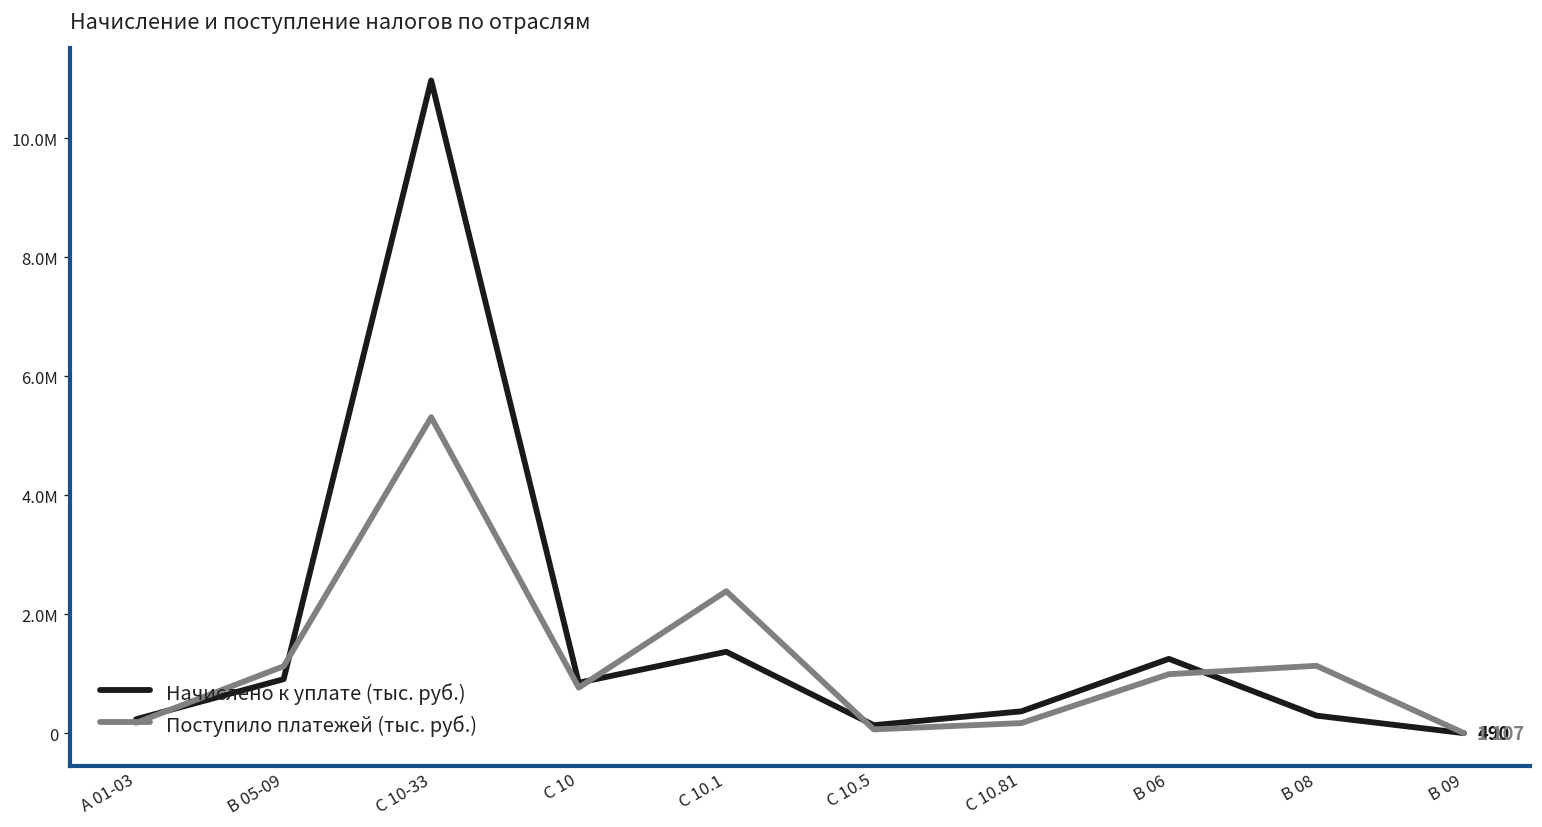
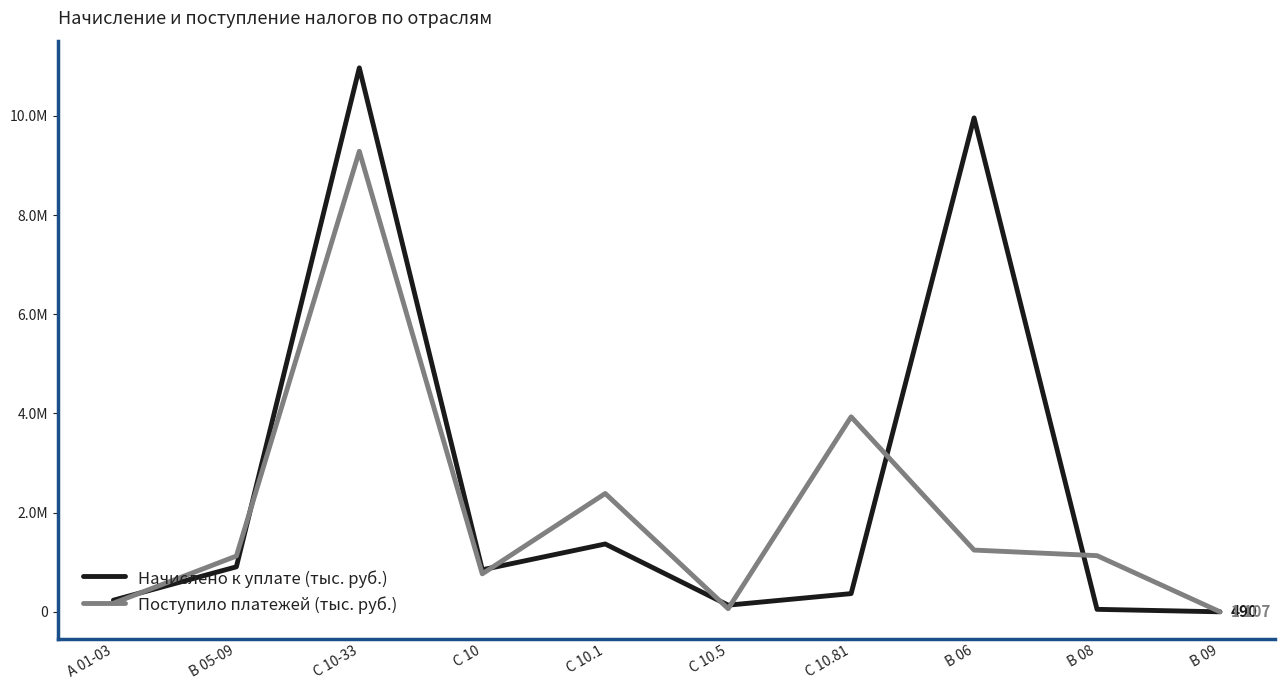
Поступило платежей (тыс. руб.), С 10-33: 5300000 -> 9300000
Поступило платежей (тыс. руб.), С 10.81: 200000 -> 3900000
Начислено к уплате (тыс. руб.), B 06: 1200000 -> 10000000
Поступило платежей (тыс. руб.), B 06: 1000000 -> 1200000
Начислено к уплате (тыс. руб.), B 08: 300000 -> 100000
